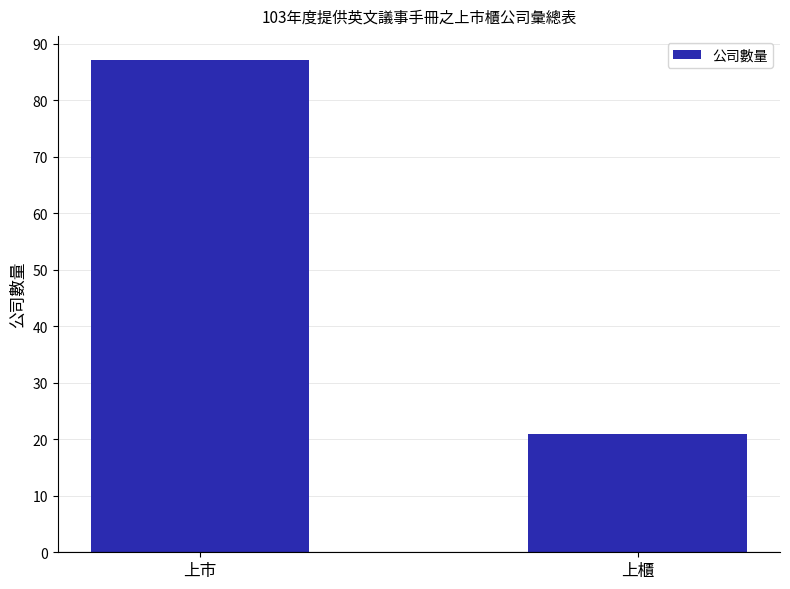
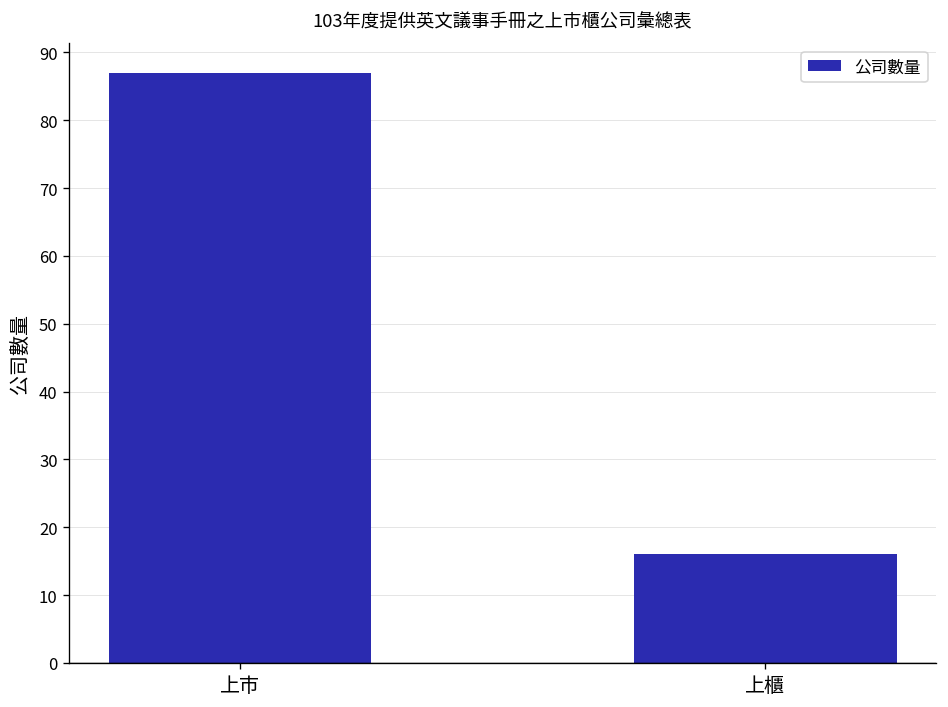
上櫃: 21 -> 16
